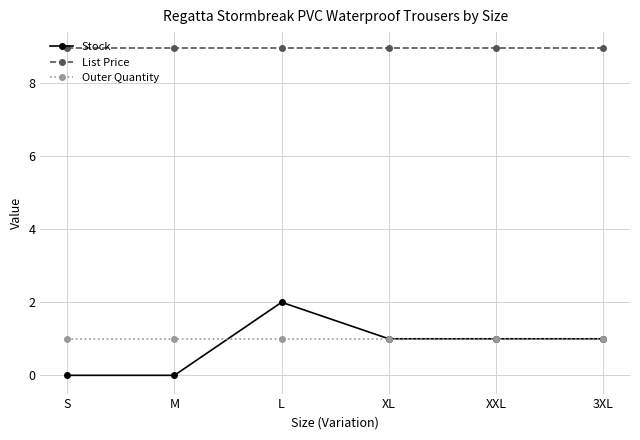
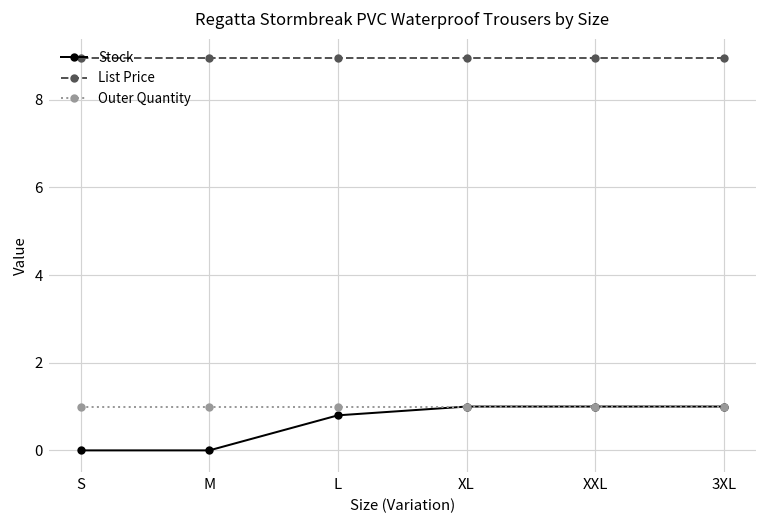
Stock, L: 2.0 -> 0.8
